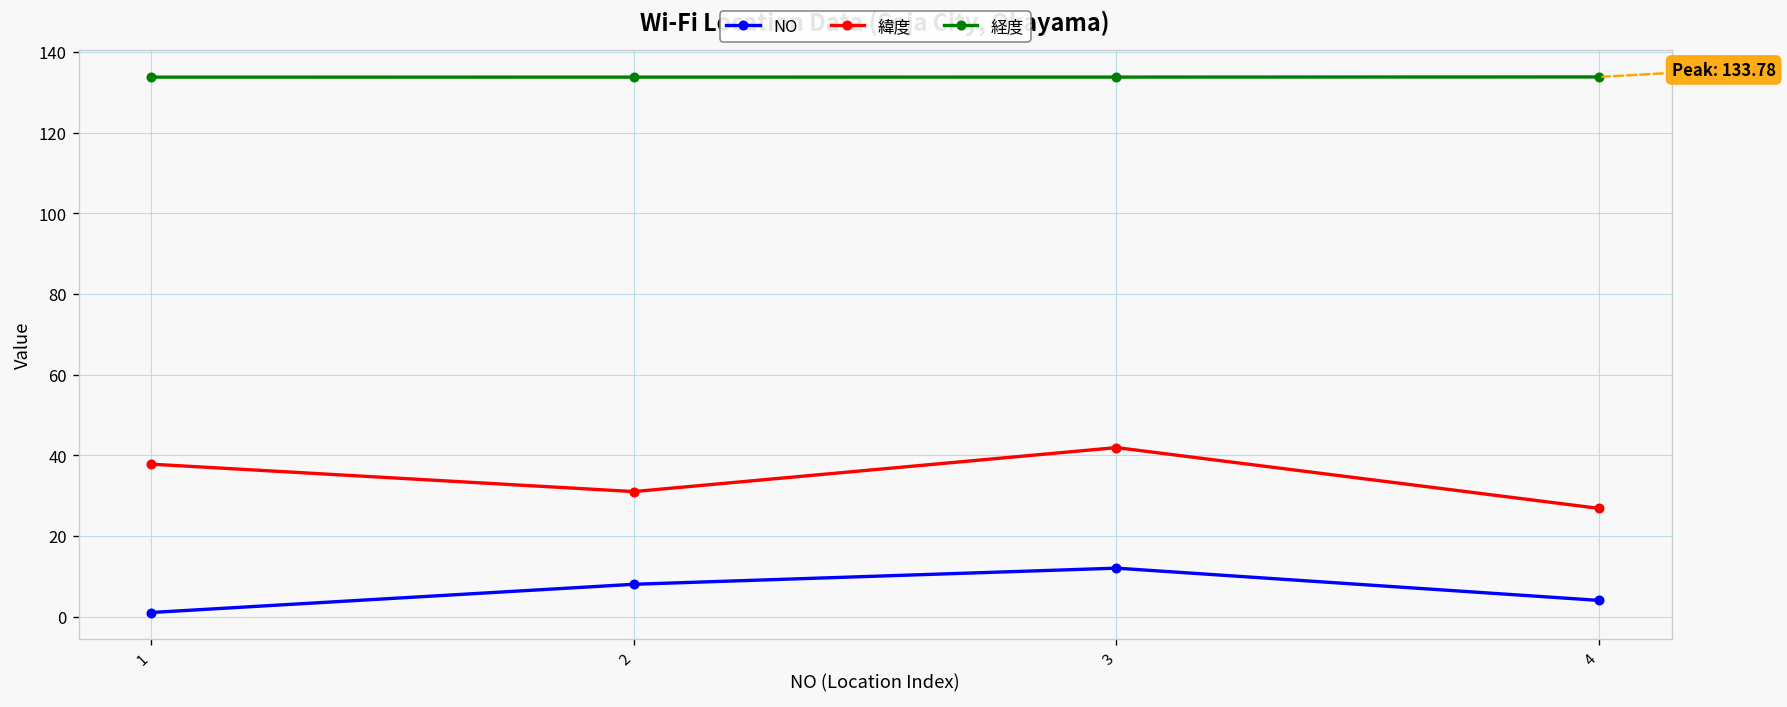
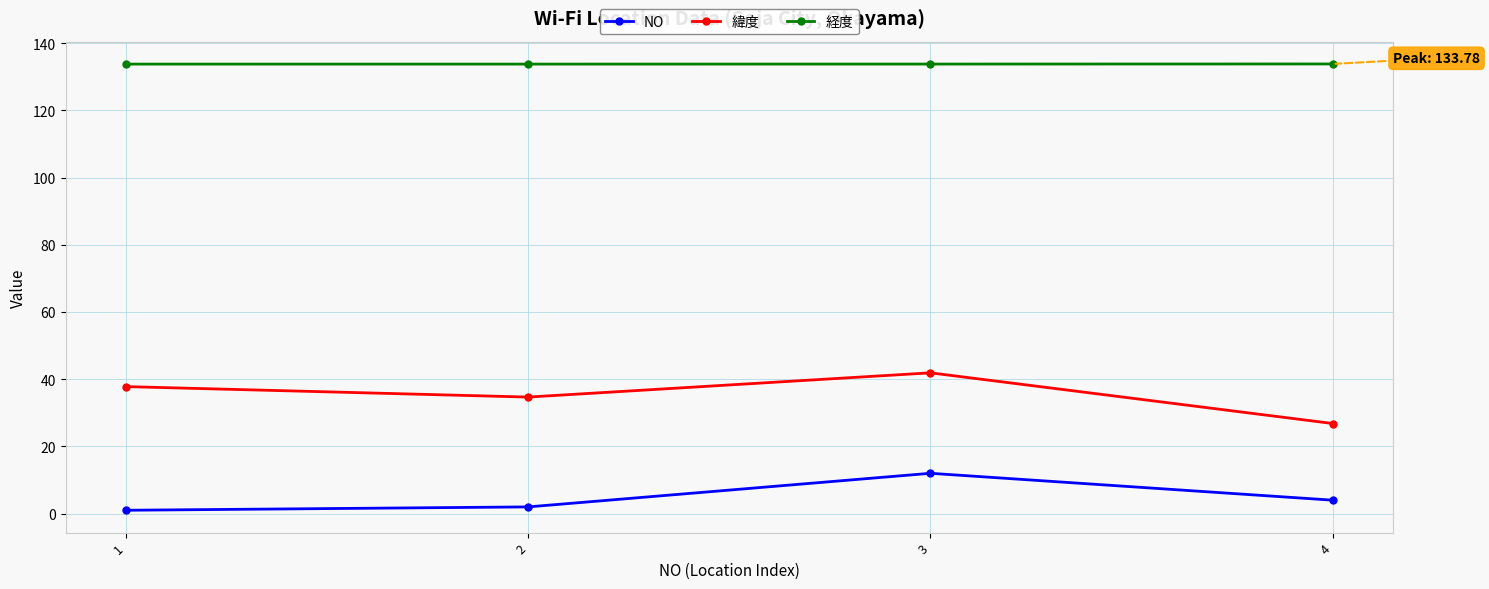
NO, 2: 8 -> 2
緯度, 2: 31 -> 35
